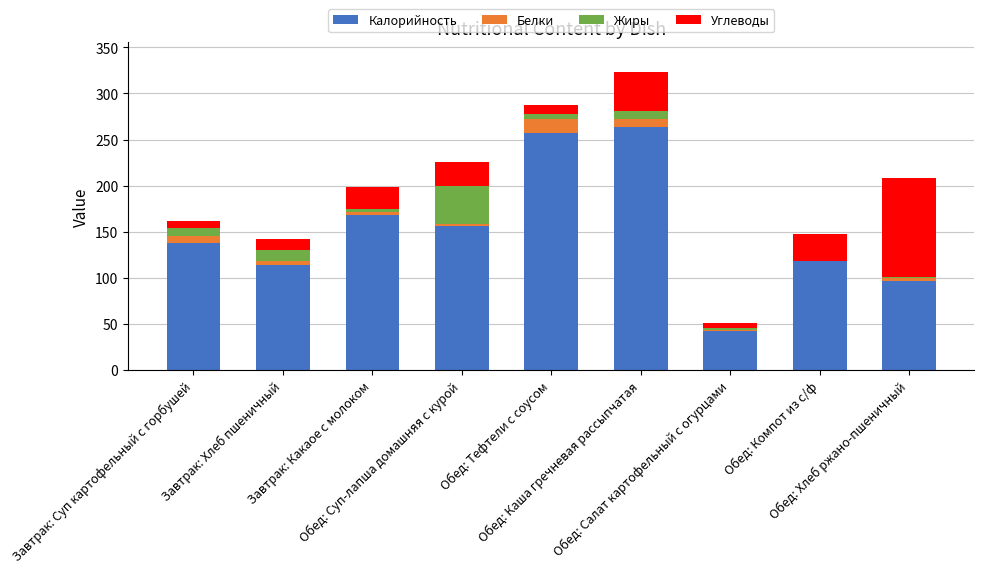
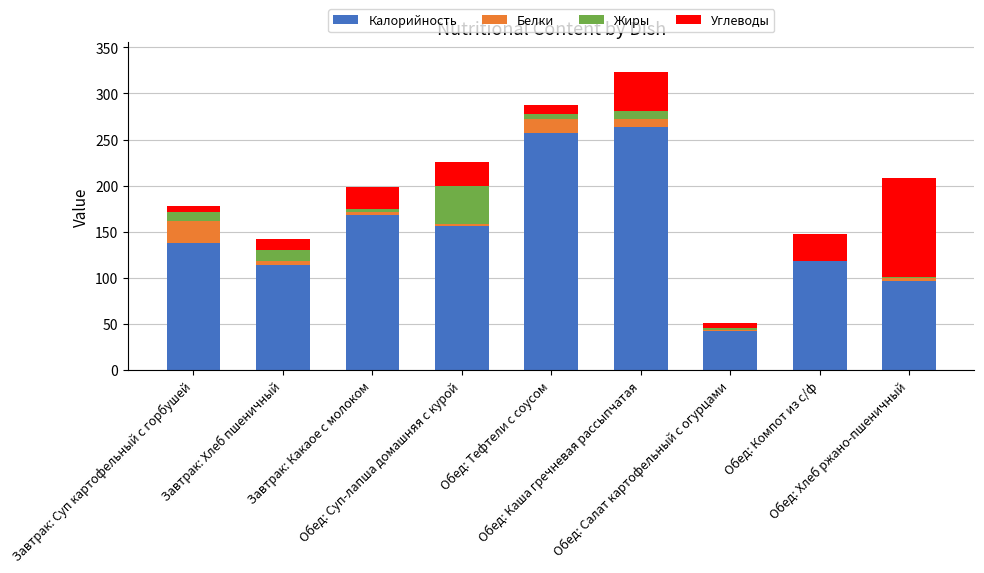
Белки, Завтрак: Суп картофельный с горбушей: 10 -> 20
